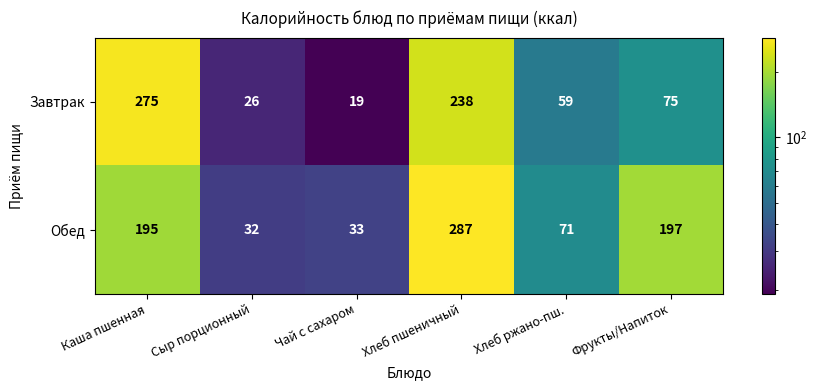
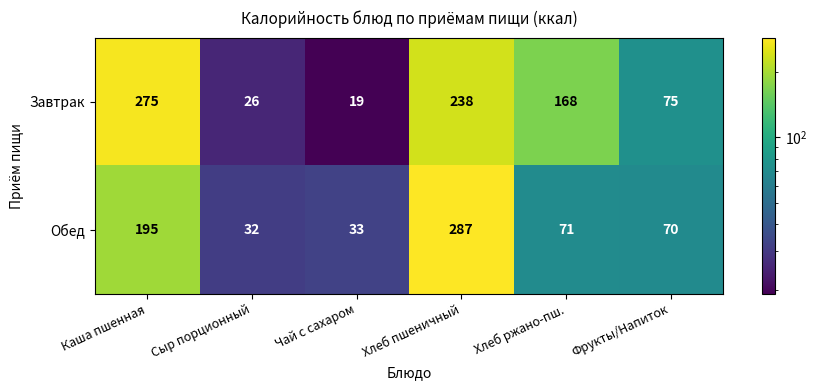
Завтрак, Хлеб ржано-пш.: 59 -> 168
Обед, Фрукты/Напиток: 197 -> 70
